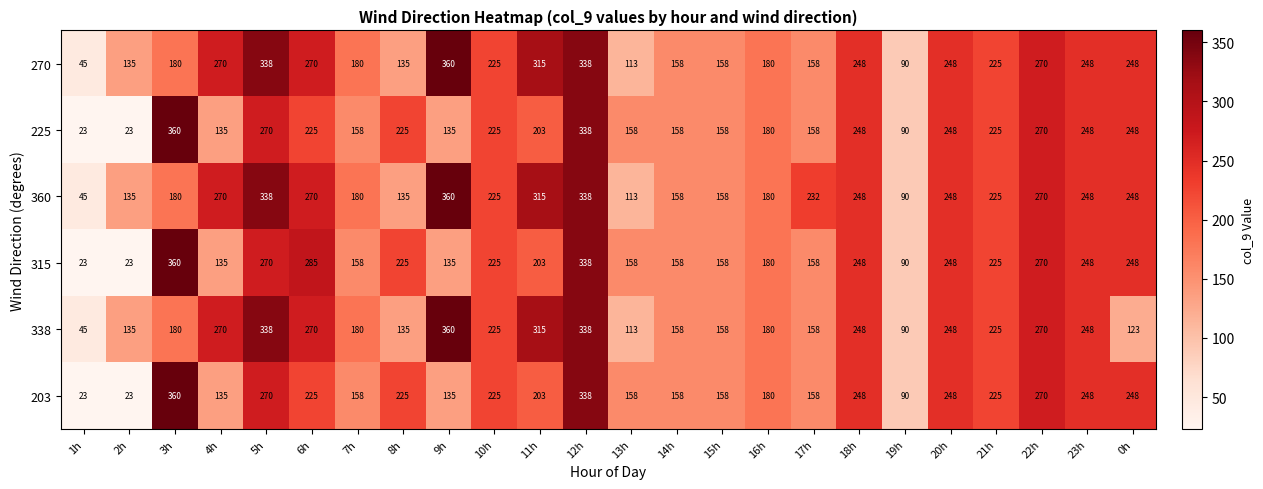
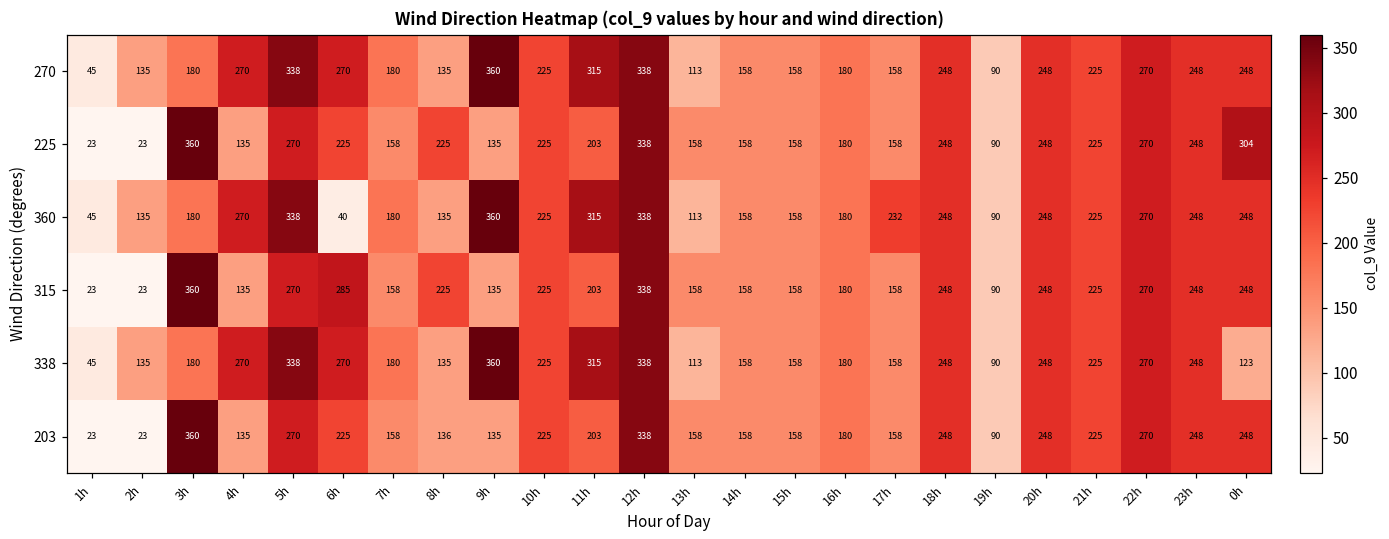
225, 0h: 248 -> 304
360, 6h: 270 -> 40
203, 8h: 225 -> 136
